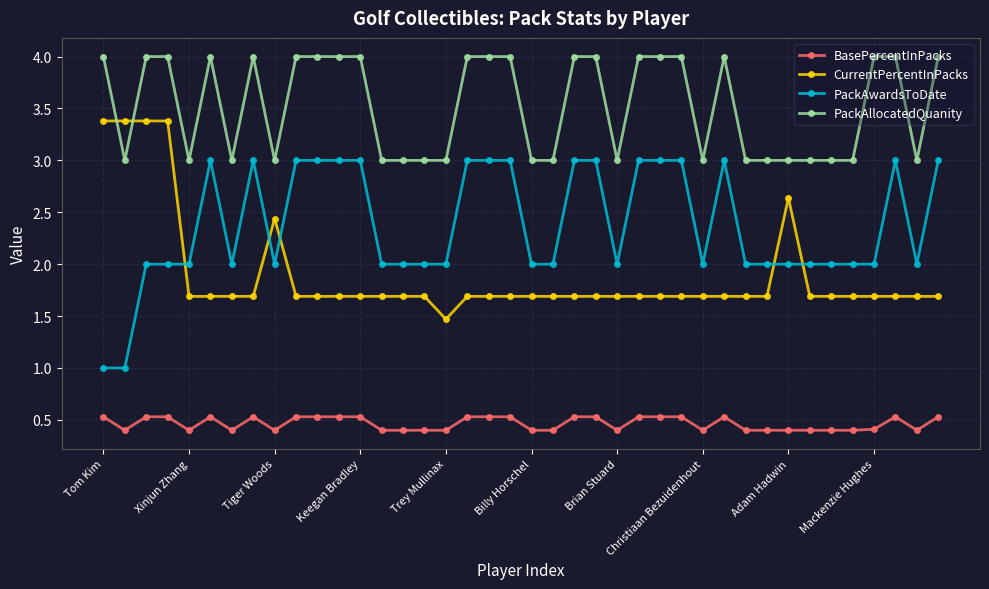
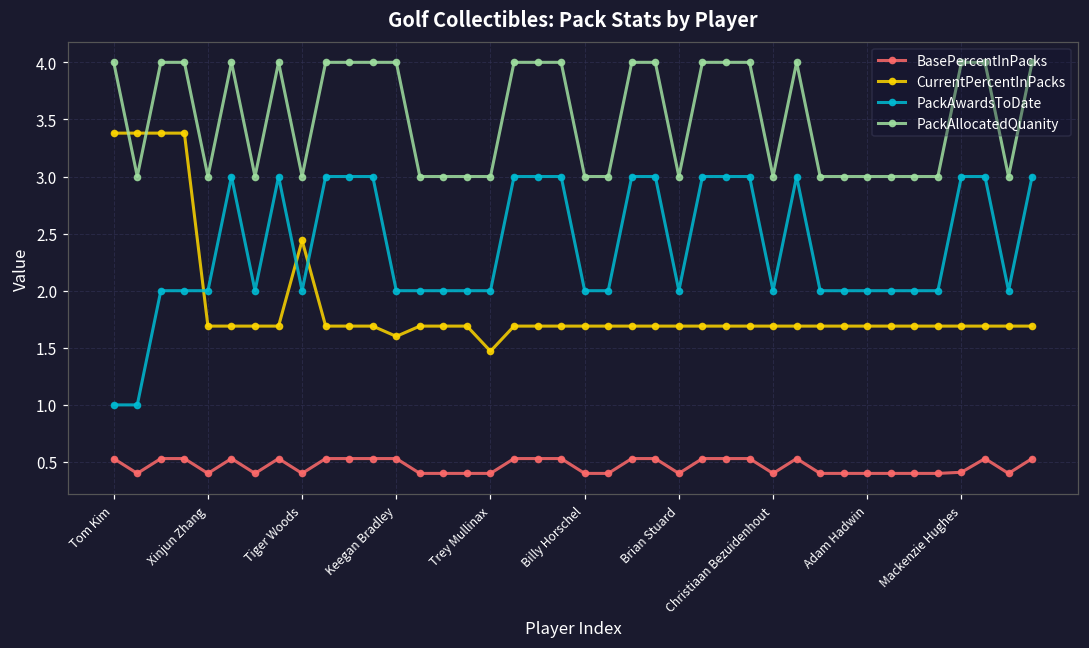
CurrentPercentInPacks, Keegan Bradley: 1.69 -> 1.60
PackAwardsToDate, Keegan Bradley: 3 -> 2
CurrentPercentInPacks, Adam Hadwin: 2.64 -> 1.69
PackAwardsToDate, Mackenzie Hughes: 2 -> 3
